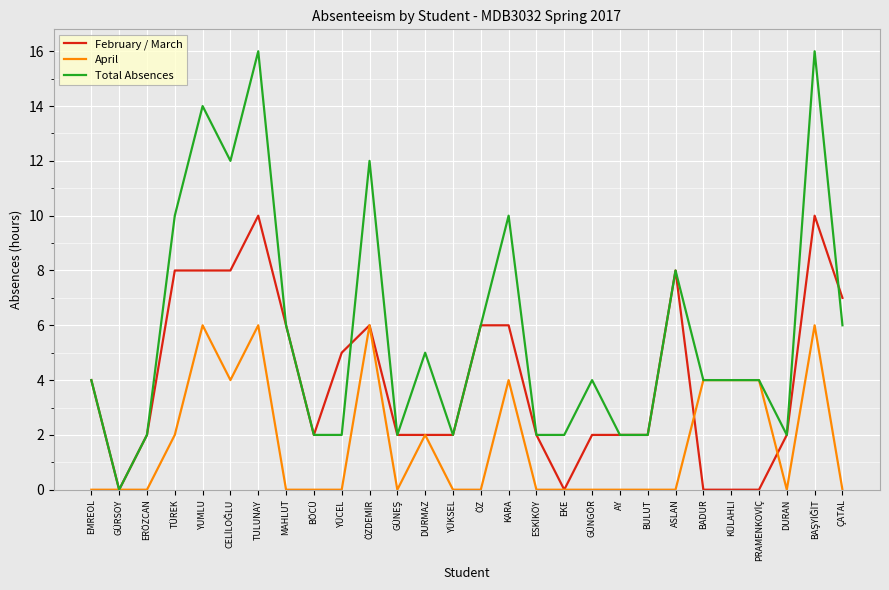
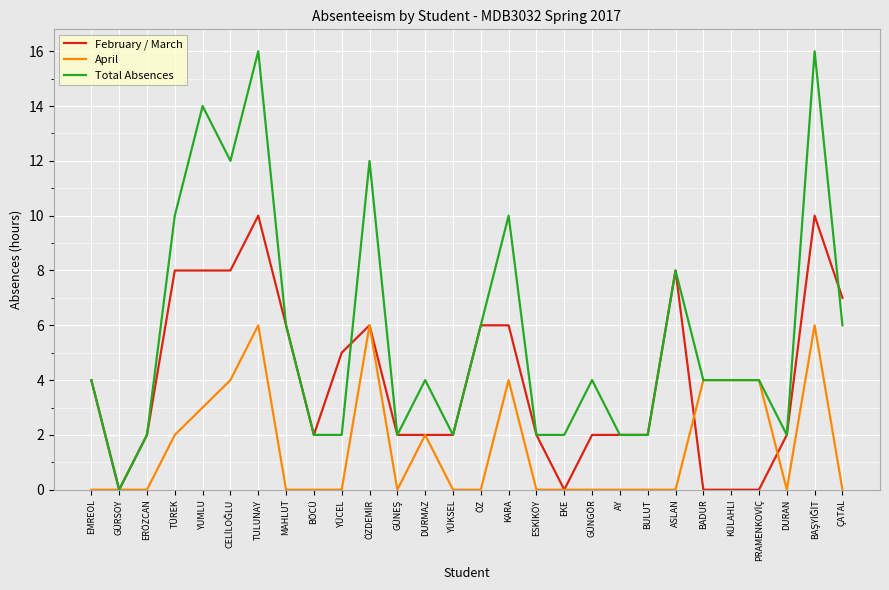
April, YUMLU: 6 -> 3
Total Absences, DURMAZ: 5 -> 4
